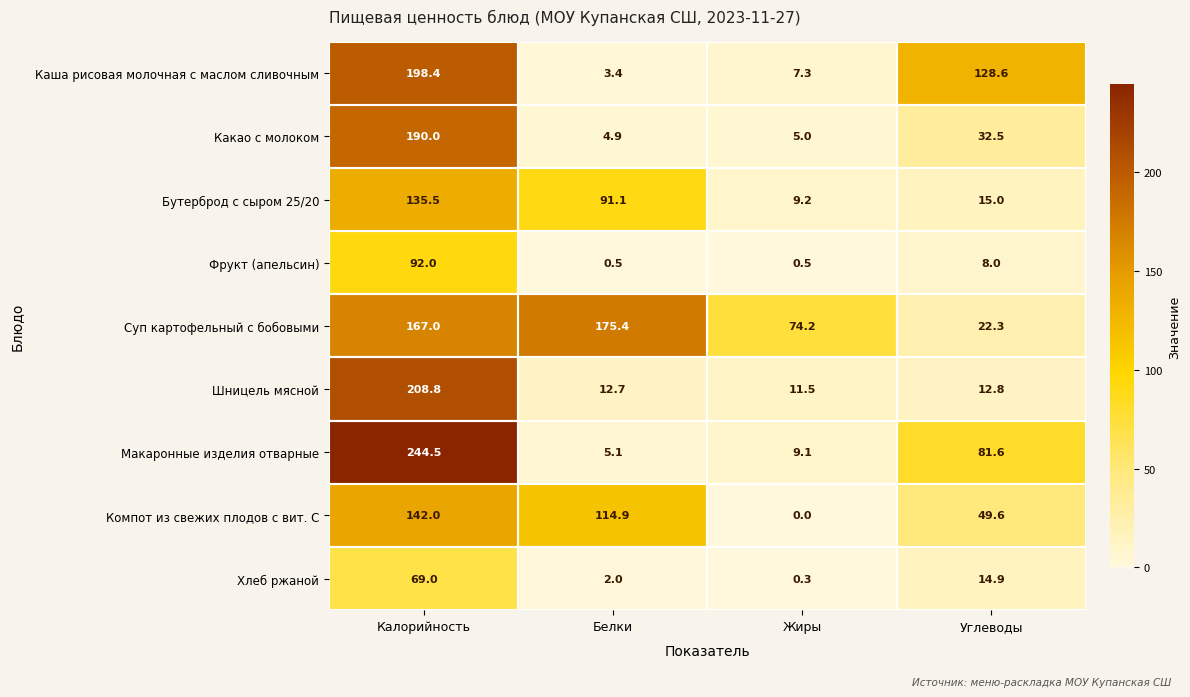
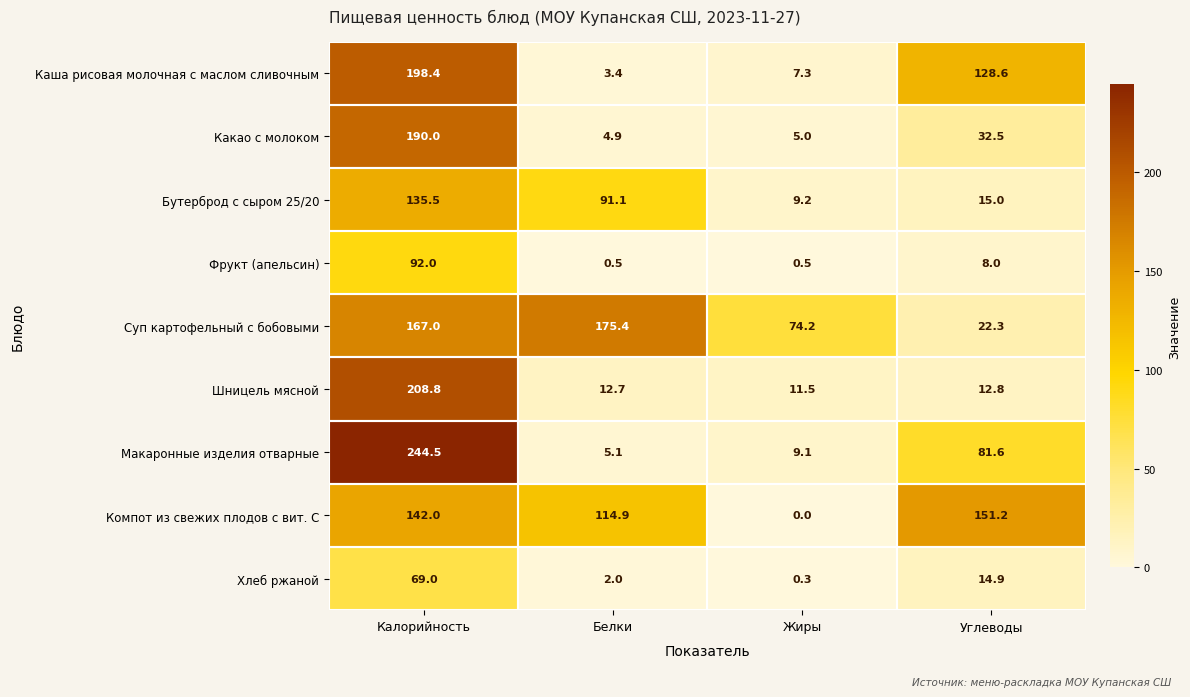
Компот из свежих плодов с вит. С, Углеводы: 49.6 -> 151.2
